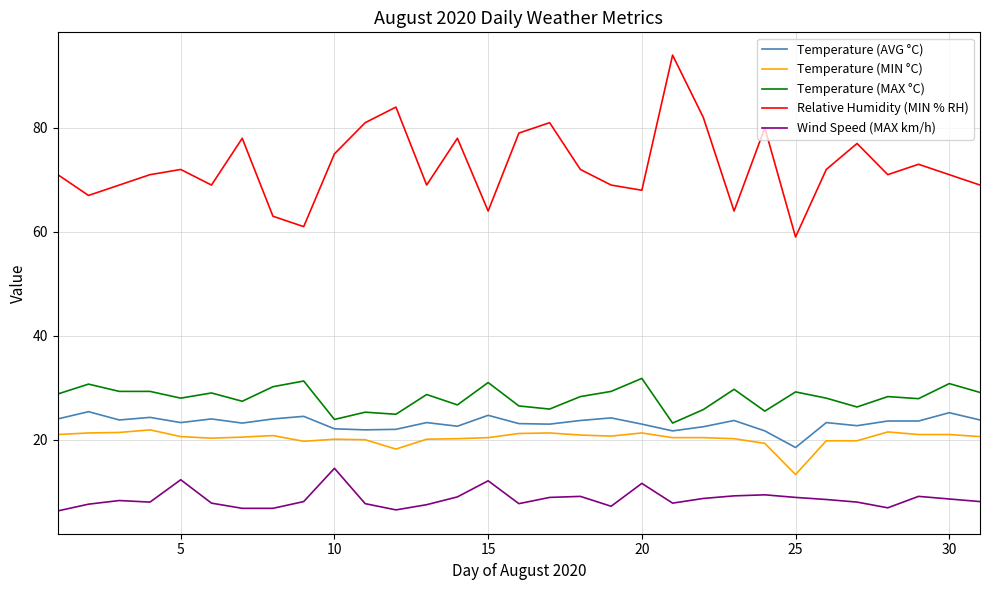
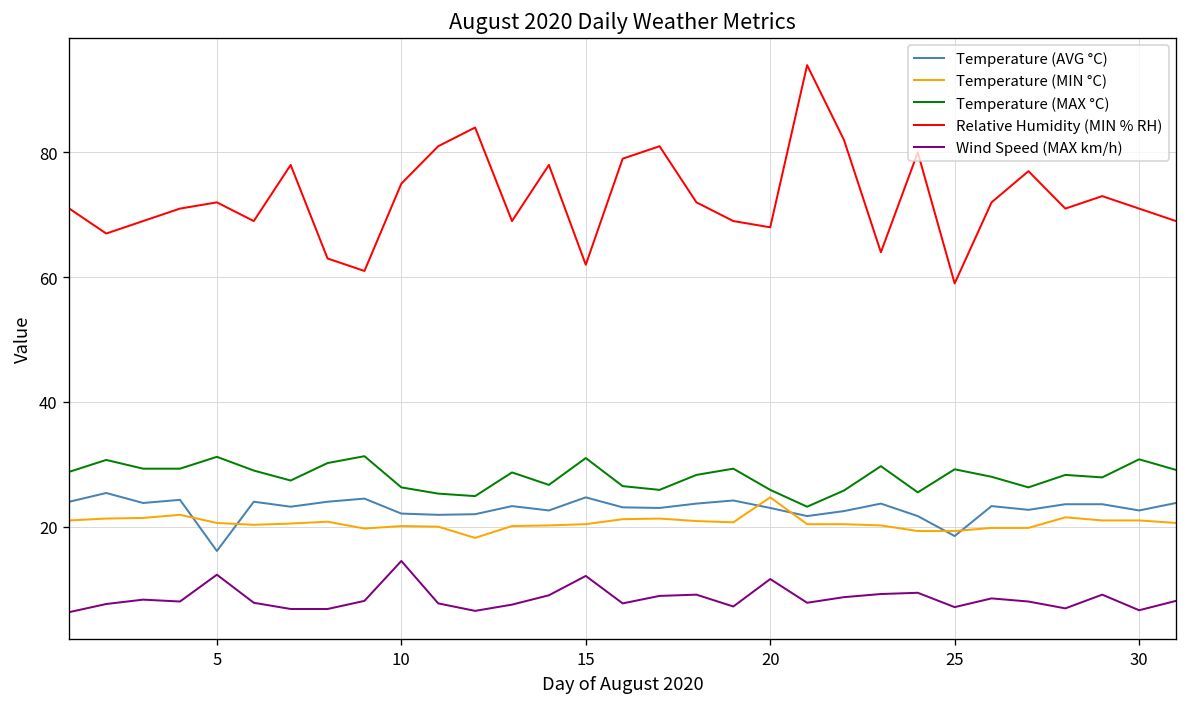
Temperature (AVG °C), 5: 23 -> 16
Temperature (MAX °C), 5: 28 -> 31
Temperature (MAX °C), 10: 24 -> 26
Relative Humidity (MIN % RH), 15: 64 -> 62
Temperature (MIN °C), 20: 21 -> 25
Temperature (MAX °C), 20: 32 -> 26
Temperature (MIN °C), 25: 13 -> 19
Wind Speed (MAX km/h), 25: 9 -> 7
Temperature (AVG °C), 30: 25 -> 23
Wind Speed (MAX km/h), 30: 9 -> 7
